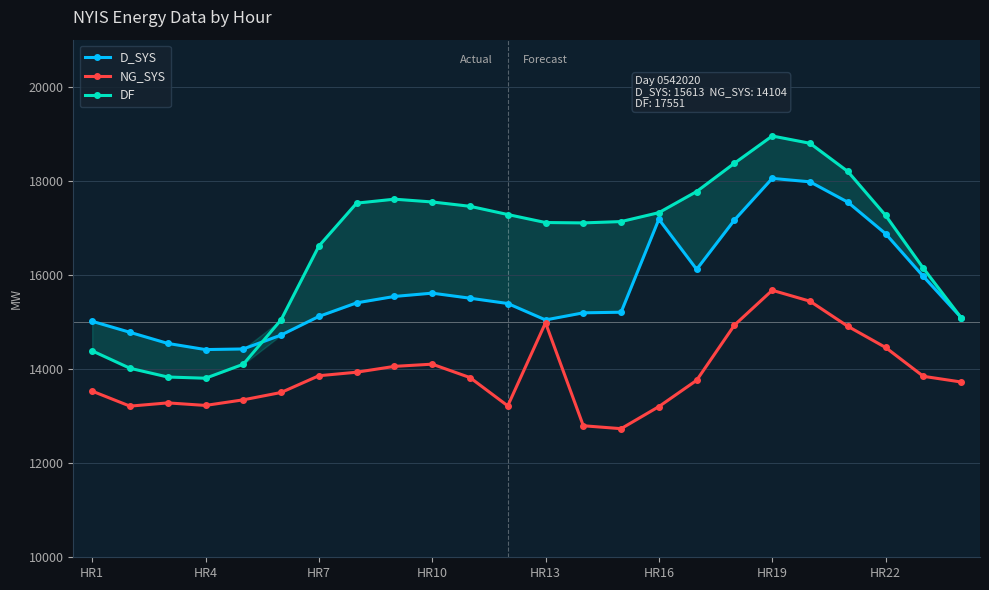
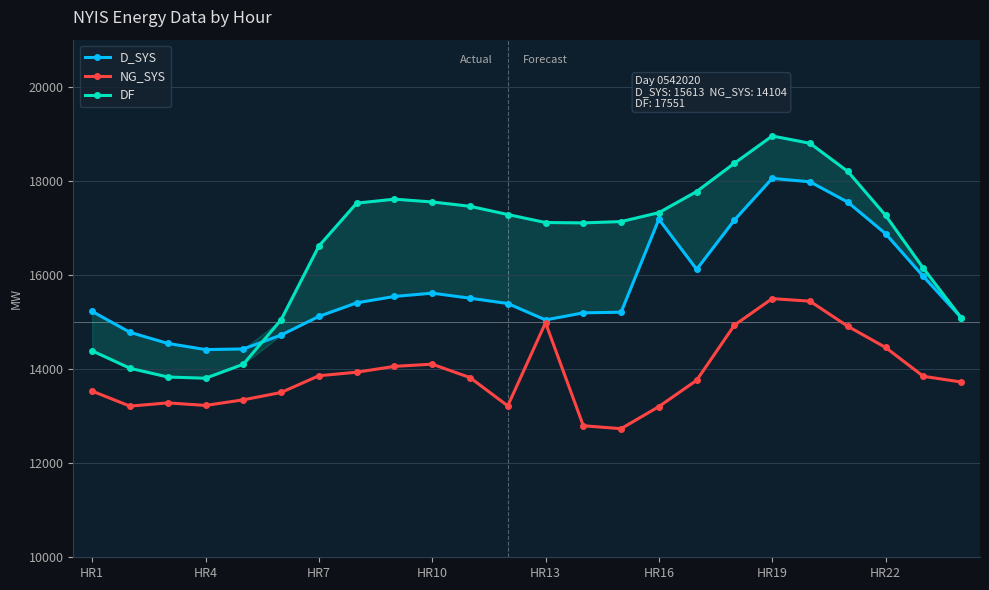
D_SYS, HR1: 15000 -> 15200
NG_SYS, HR19: 15700 -> 15500
